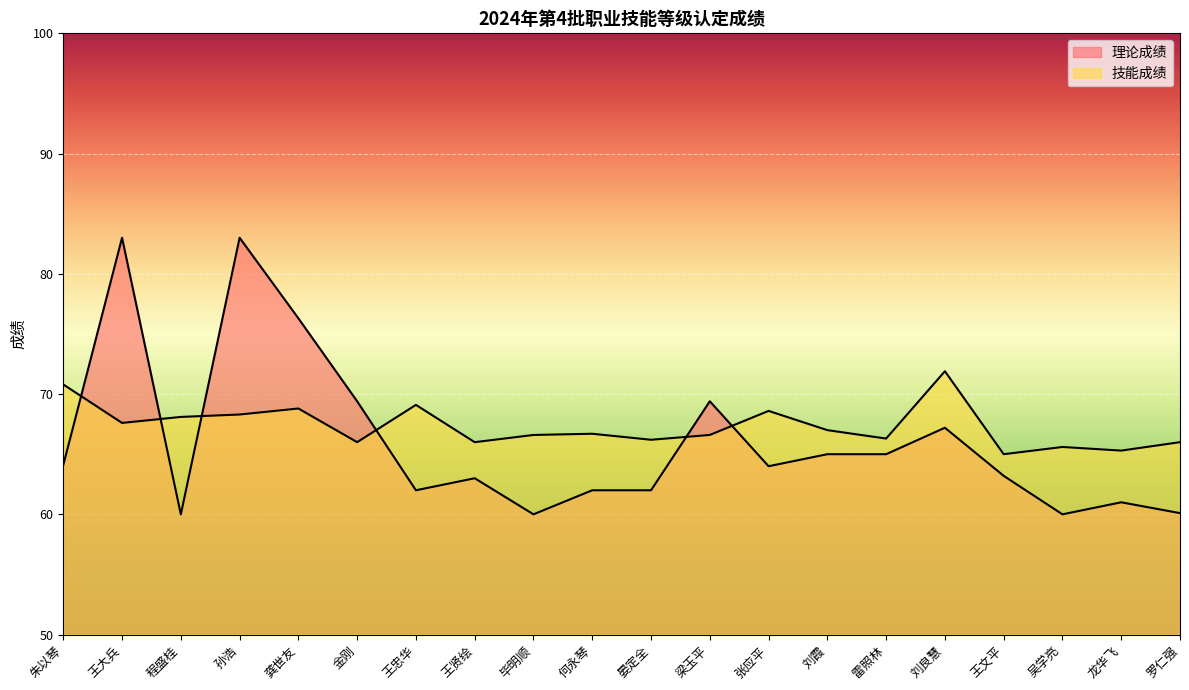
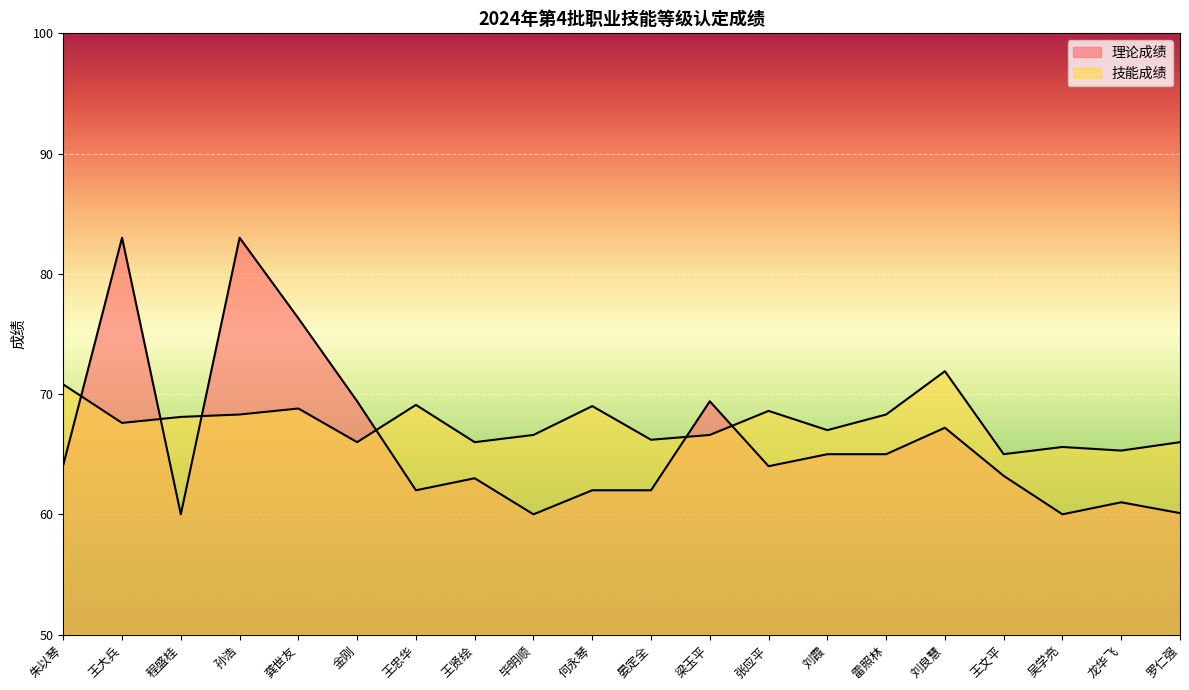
技能成绩, 何永琴: 66.7 -> 69.0
技能成绩, 雷照林: 66.3 -> 68.3
